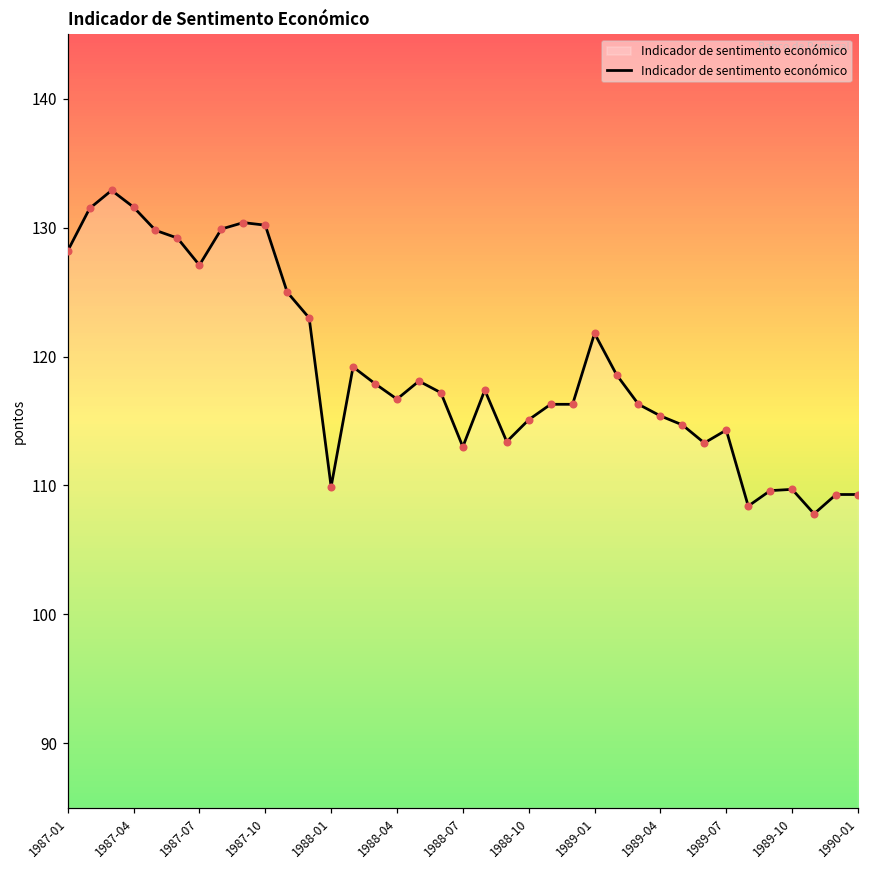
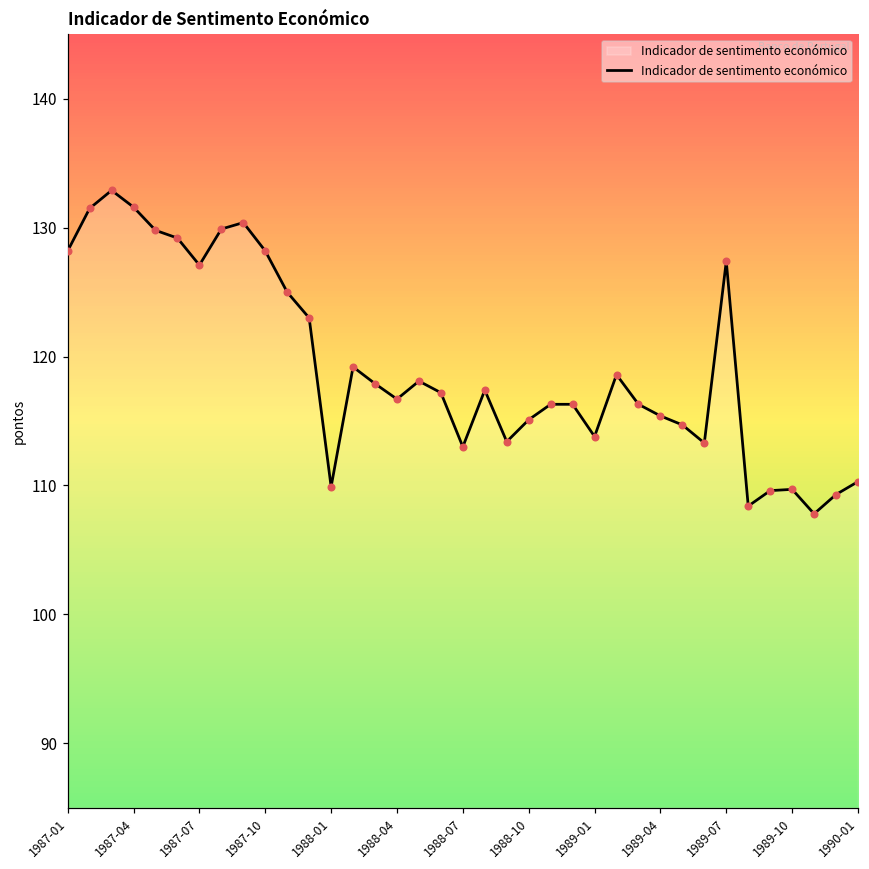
1987-10: 130.2 -> 128.2
1989-01: 121.8 -> 113.8
1989-07: 114.3 -> 127.4
1990-01: 109.3 -> 110.3
